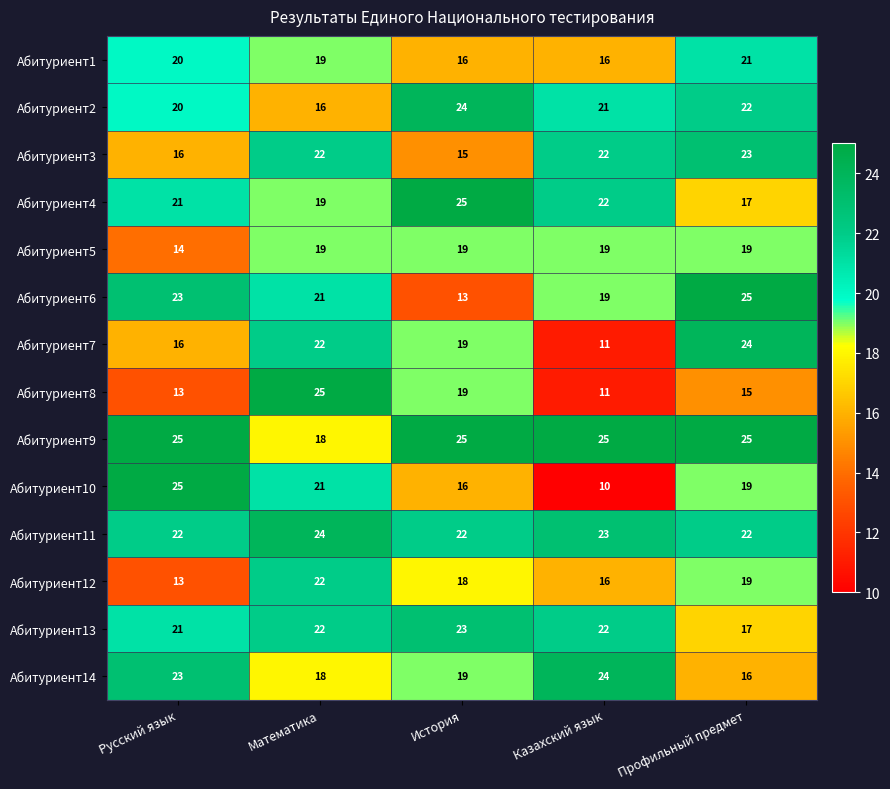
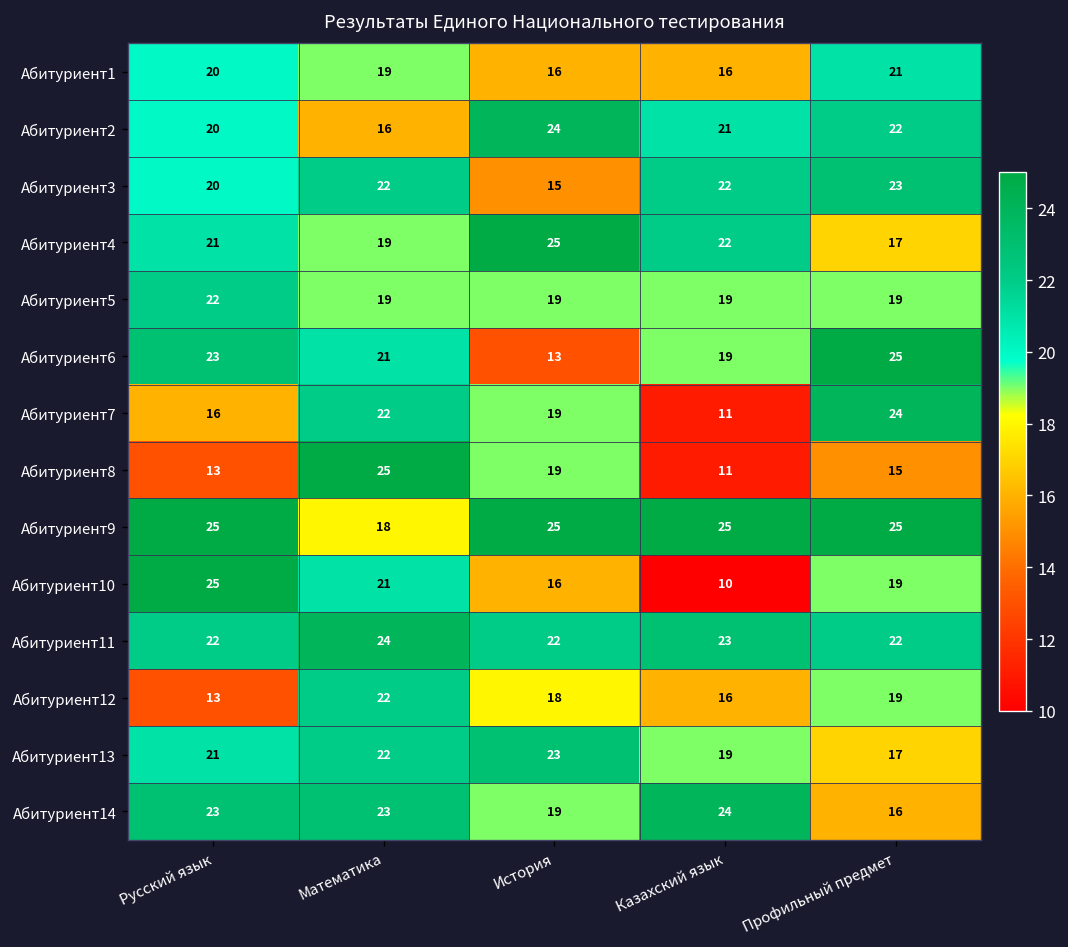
Абитуриент3, Русский язык: 16 -> 20
Абитуриент5, Русский язык: 14 -> 22
Абитуриент13, Казахский язык: 22 -> 19
Абитуриент14, Математика: 18 -> 23
